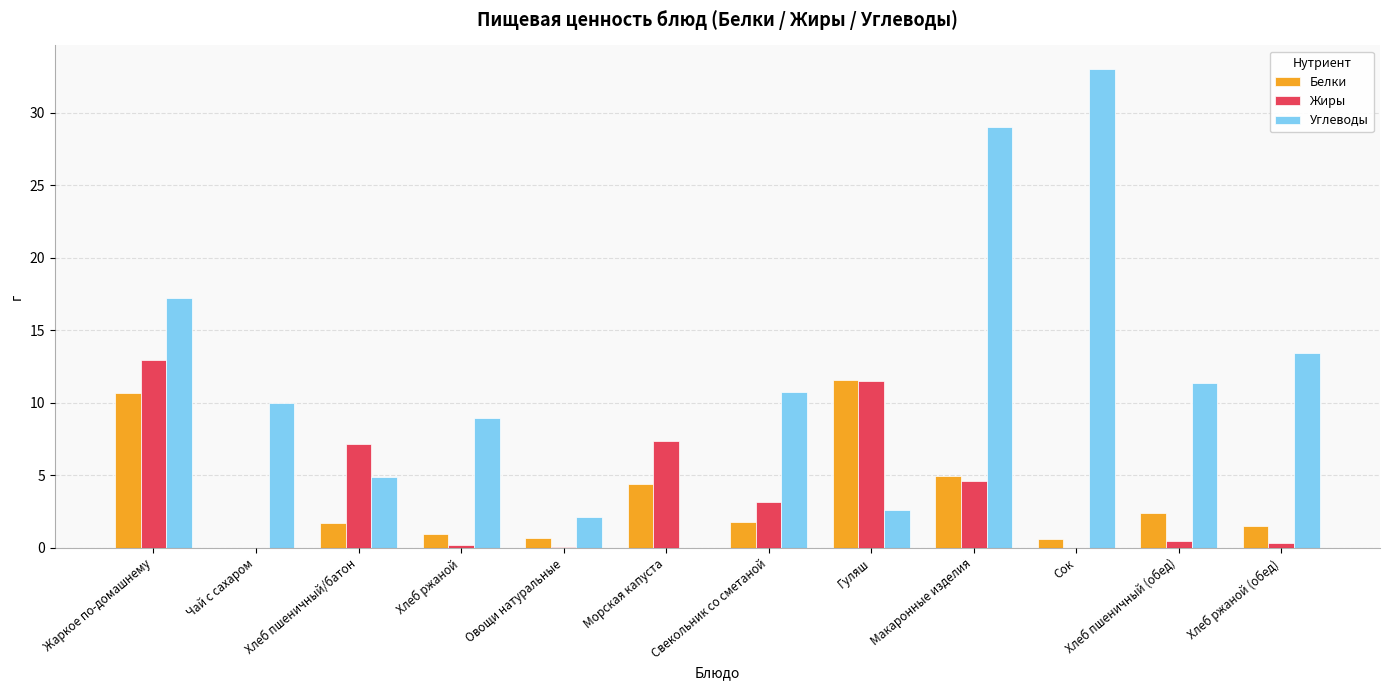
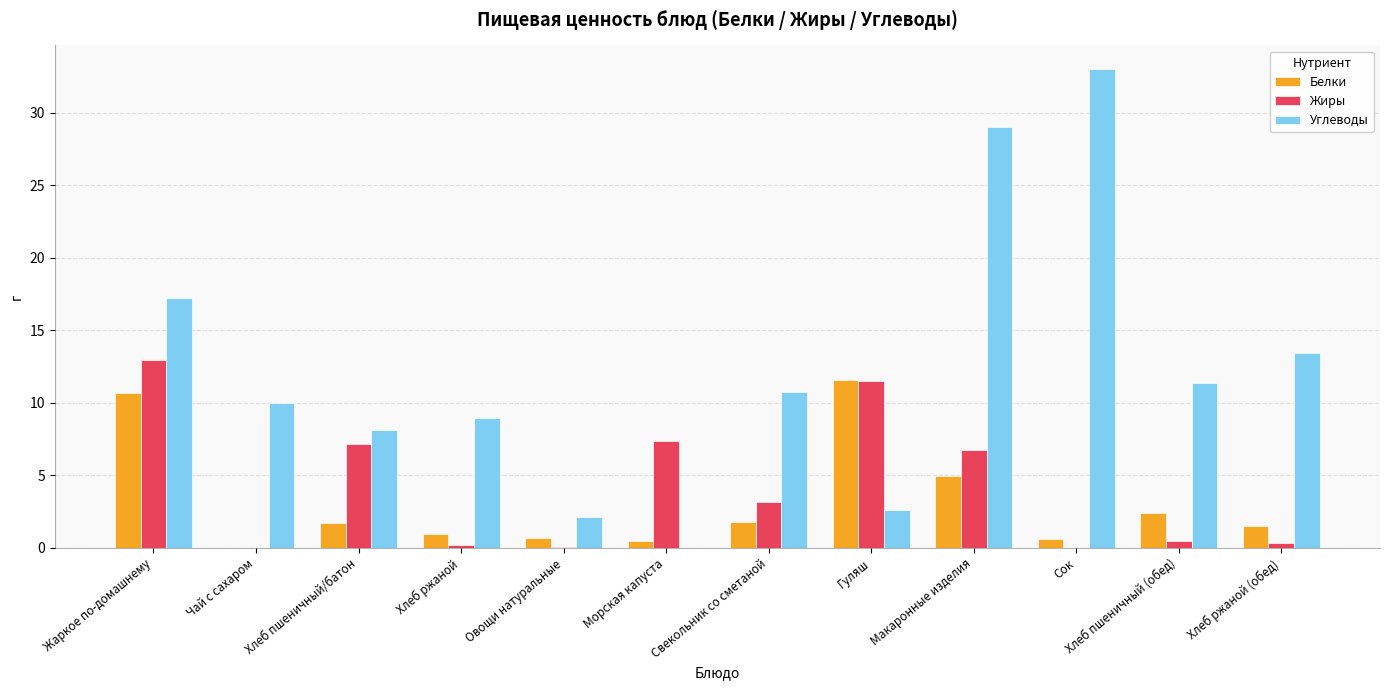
Углеводы, Хлеб пшеничный/батон: 4.9 -> 8.1
Белки, Морская капуста: 4.4 -> 0.5
Жиры, Макаронные изделия: 4.6 -> 6.8
